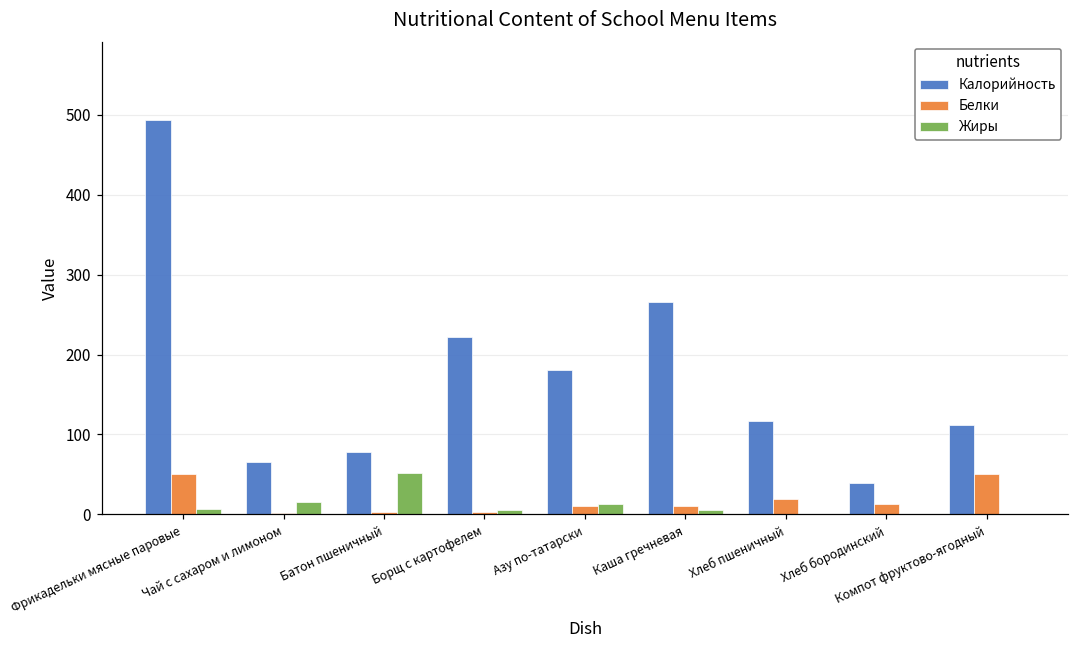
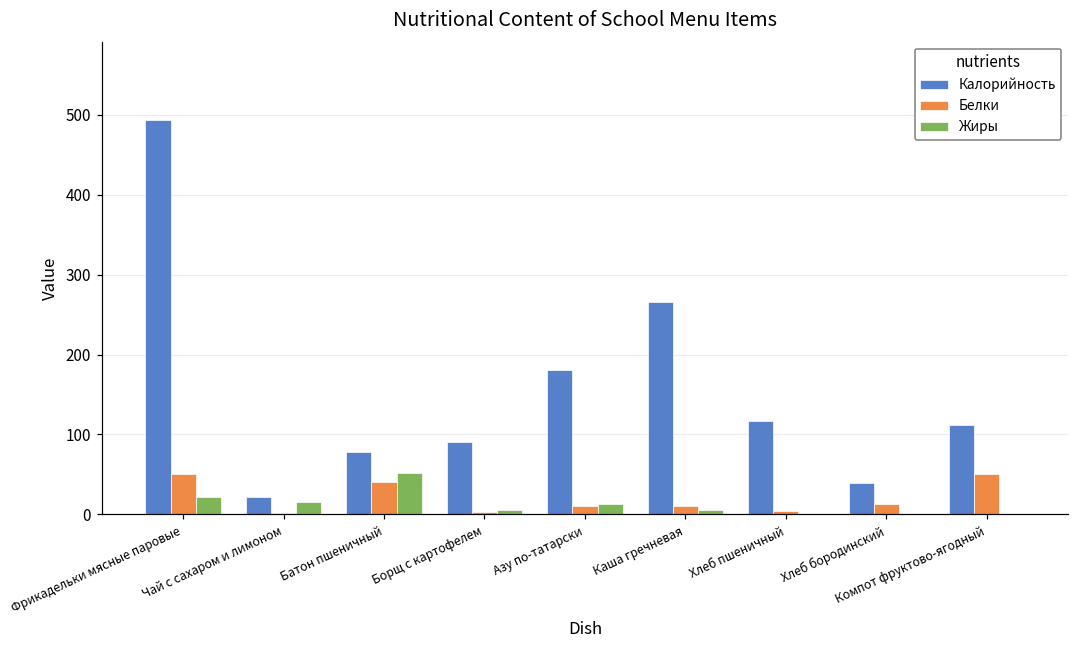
Жиры, Фрикадельки мясные паровые: 10 -> 20
Калорийность, Чай с сахаром и лимоном: 70 -> 20
Белки, Батон пшеничный: 0 -> 40
Калорийность, Борщ с картофелем: 220 -> 90
Белки, Хлеб пшеничный: 20 -> 0
